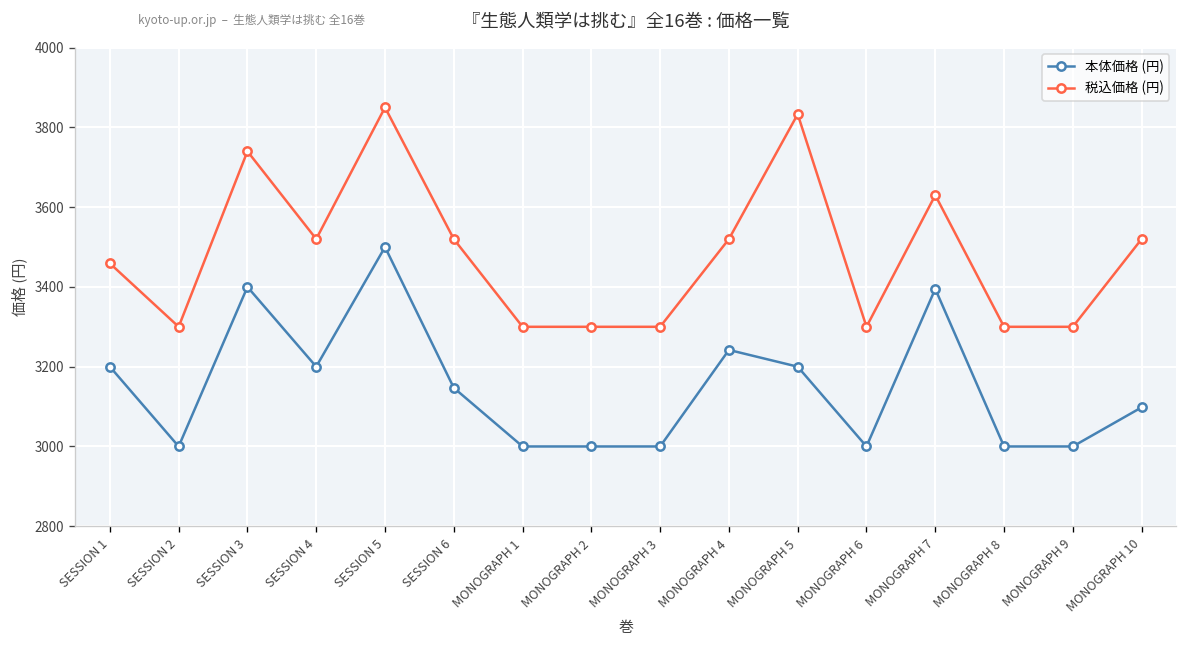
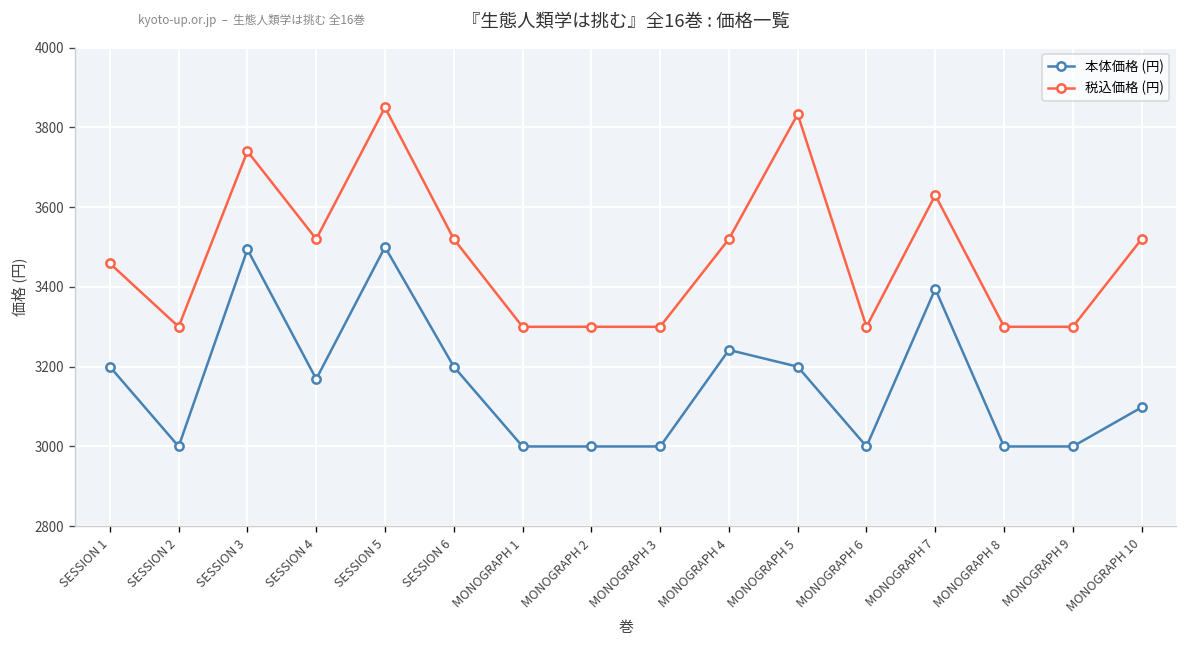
本体価格 (円), SESSION 3: 3400 -> 3490
本体価格 (円), SESSION 4: 3200 -> 3170
本体価格 (円), SESSION 6: 3150 -> 3200
